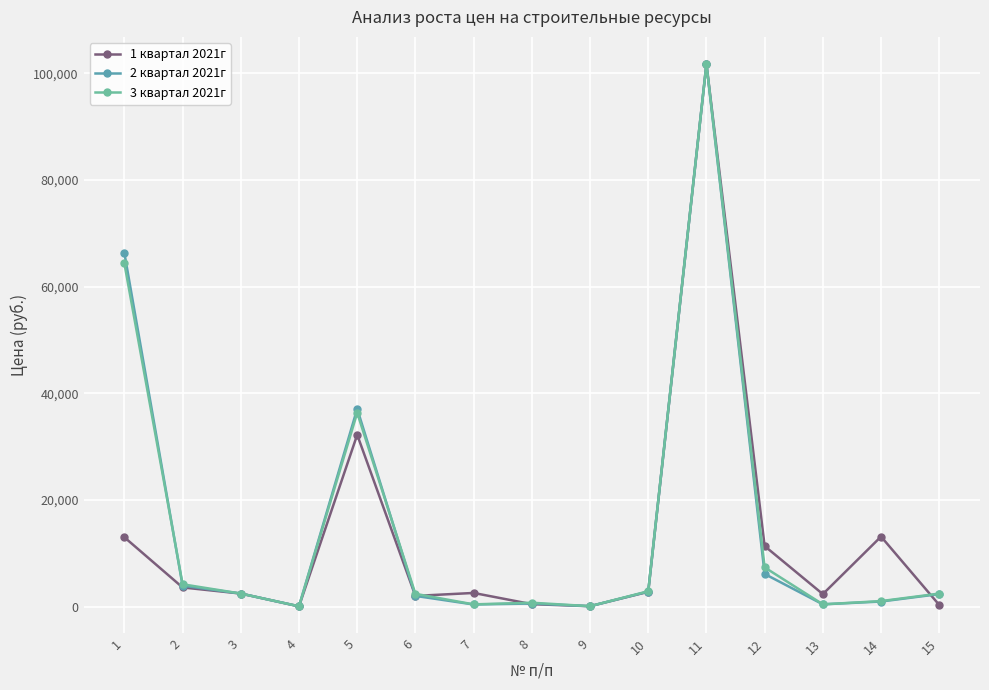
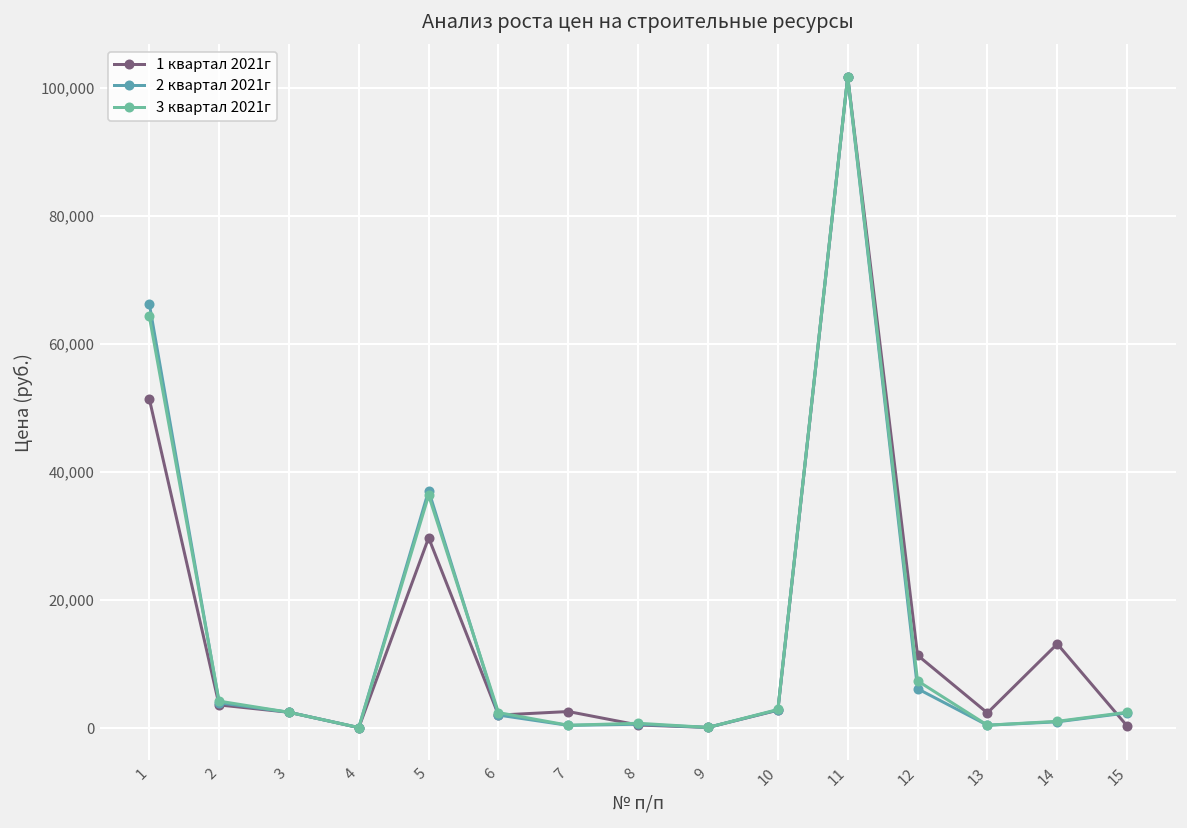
1 квартал 2021г, 1: 13,000 -> 51,000
1 квартал 2021г, 5: 32,000 -> 30,000
